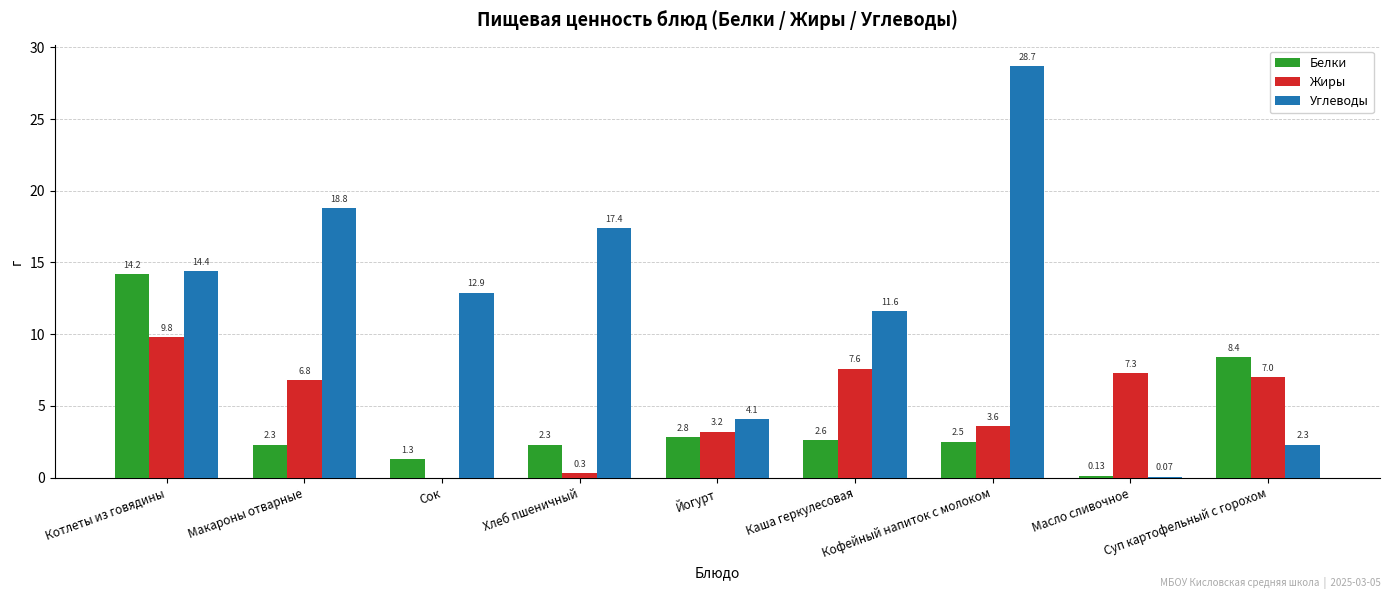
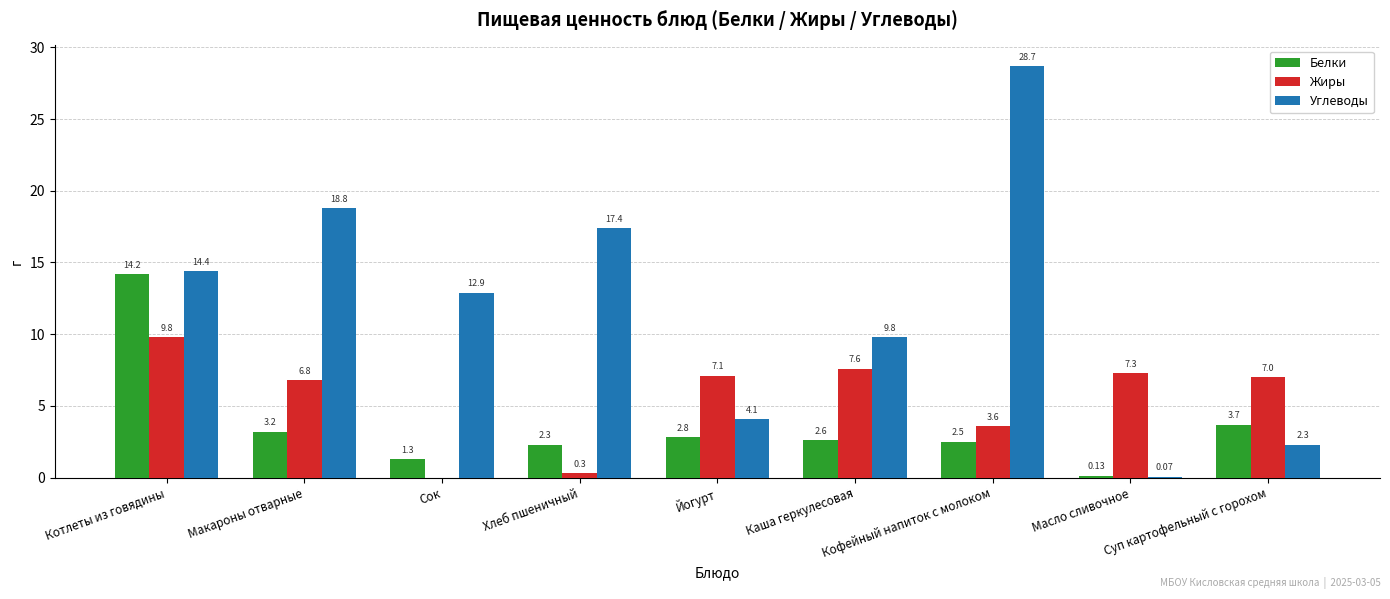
Белки, Макароны отварные: 2.3 -> 3.2
Жиры, Йогурт: 3.2 -> 7.1
Углеводы, Каша геркулесовая: 11.6 -> 9.8
Белки, Суп картофельный с горохом: 8.4 -> 3.7
